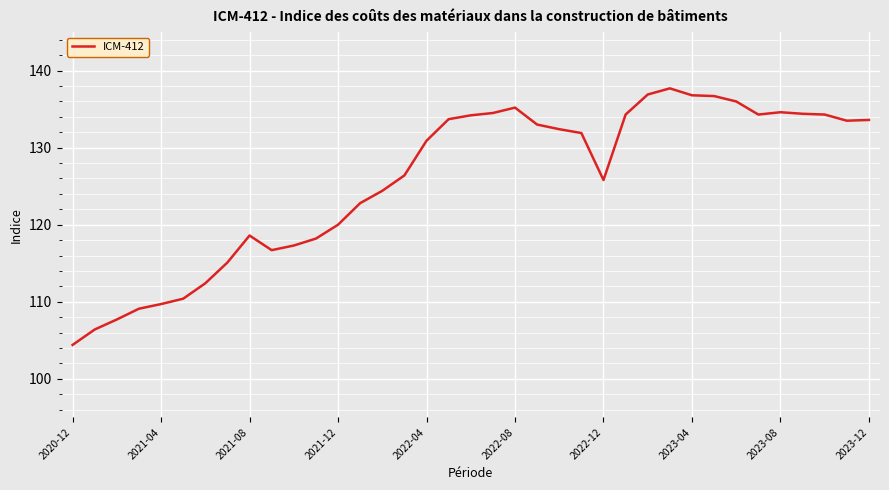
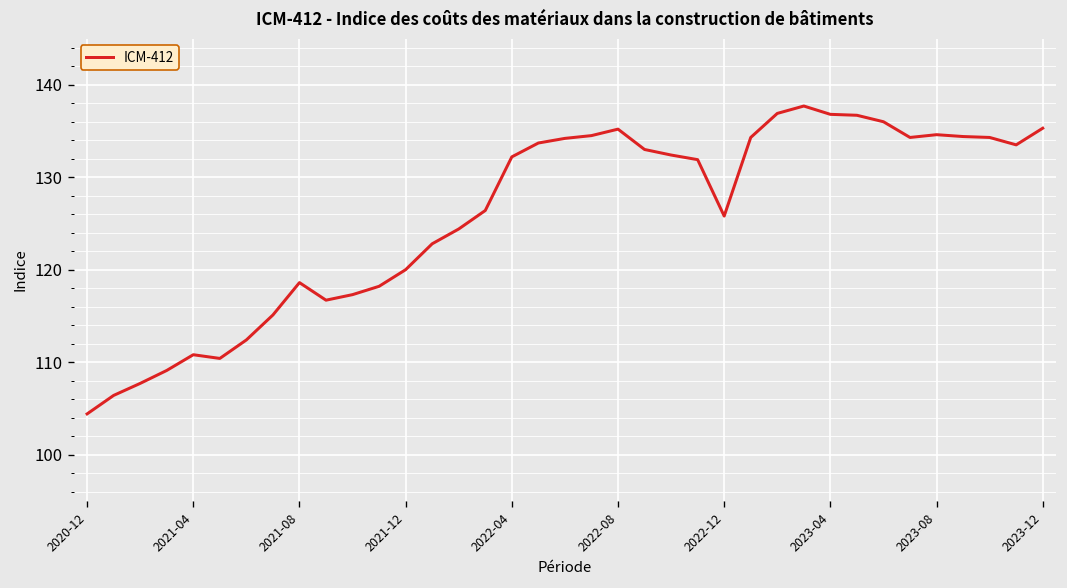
2021-04: 110 -> 111
2022-04: 131 -> 132
2023-12: 134 -> 135
